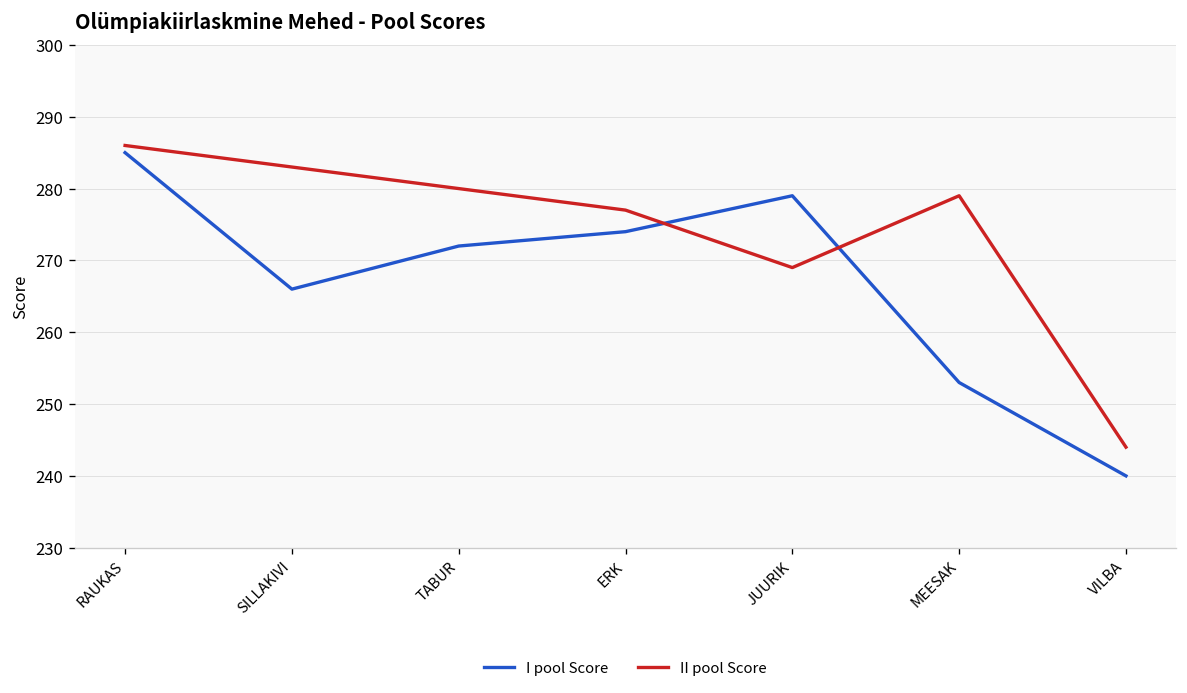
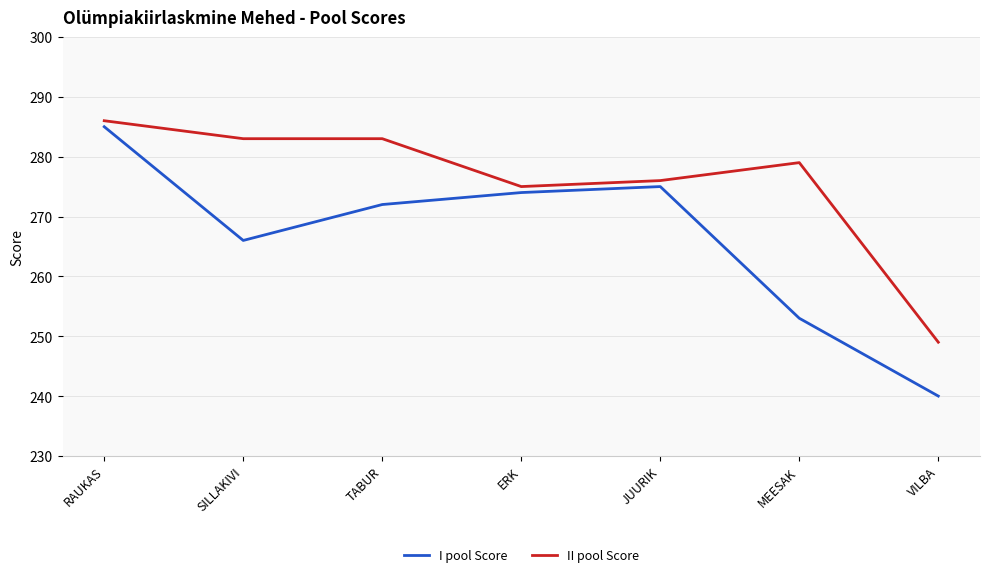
II pool Score, TABUR: 280 -> 283
II pool Score, ERK: 277 -> 275
I pool Score, JUURIK: 279 -> 275
II pool Score, JUURIK: 269 -> 276
II pool Score, VILBA: 244 -> 249
